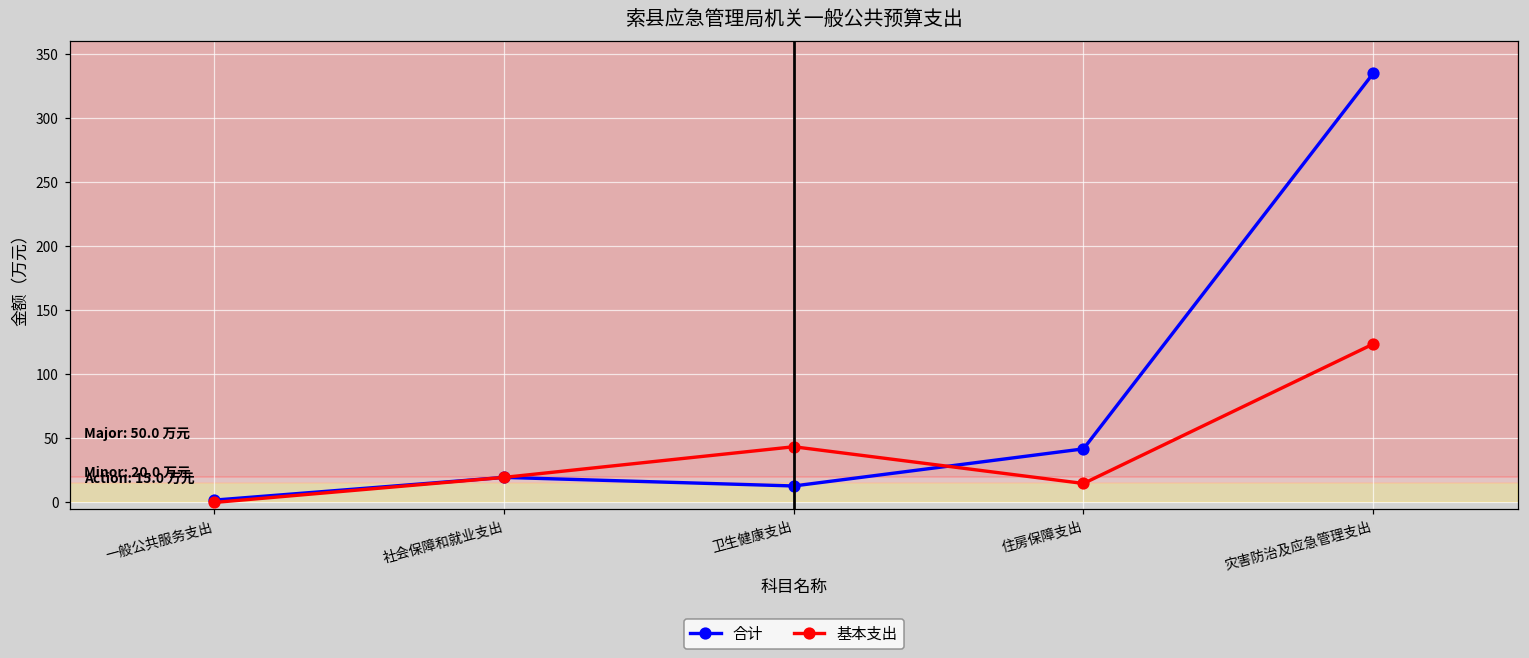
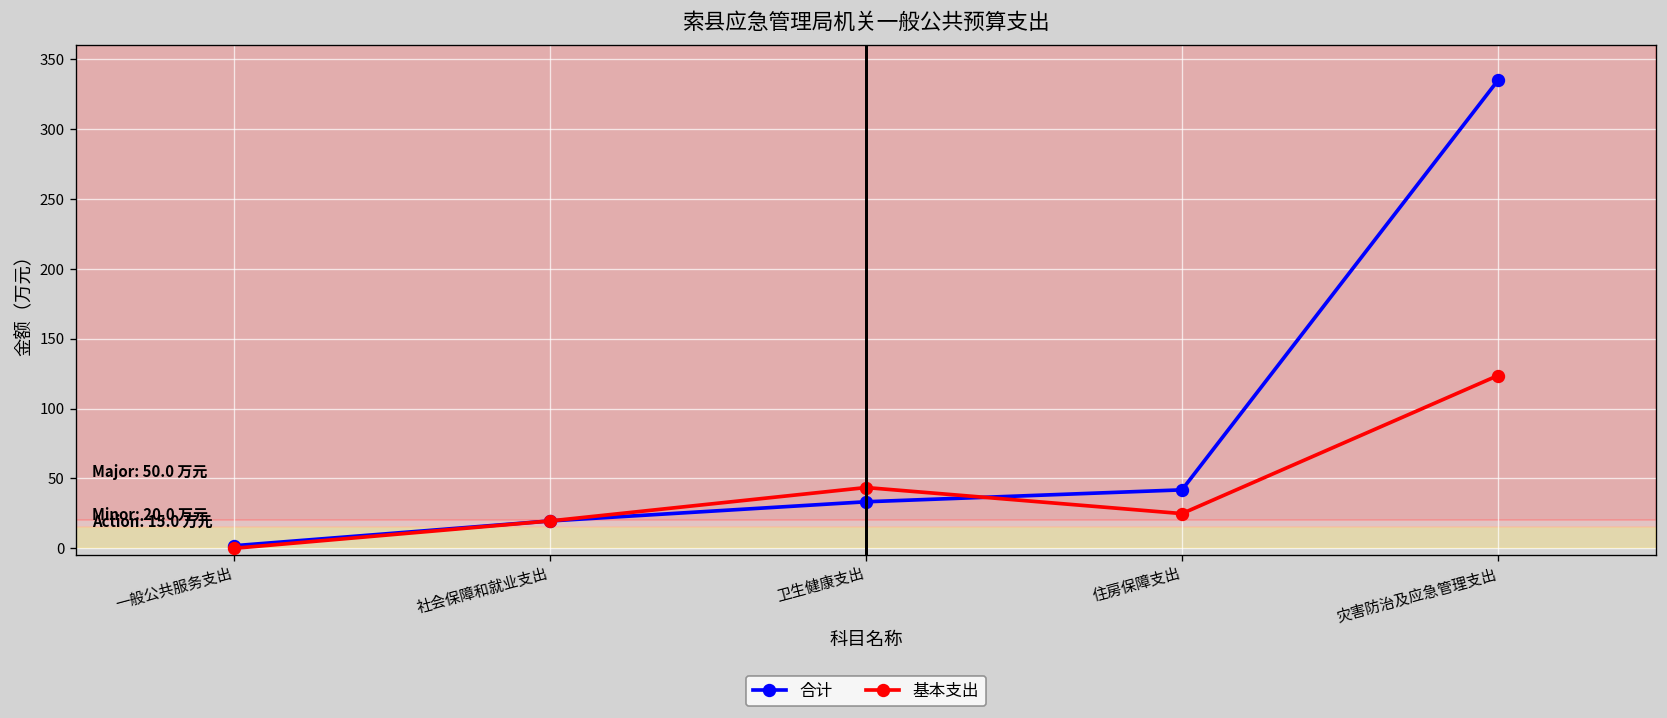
合计, 卫生健康支出: 13 -> 33
基本支出, 住房保障支出: 15 -> 25
